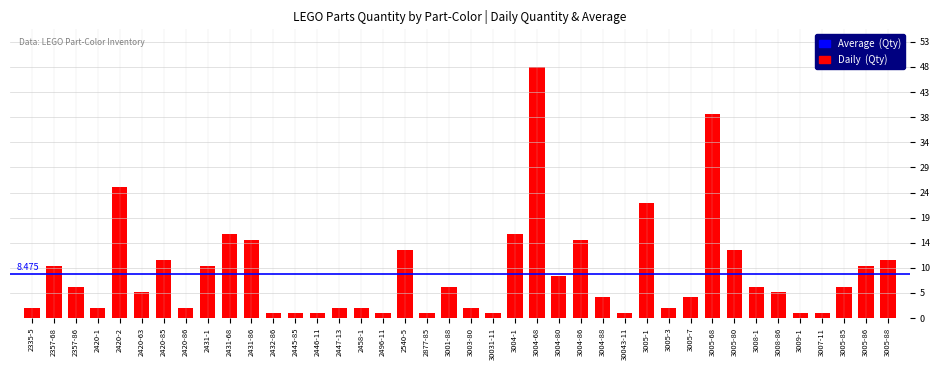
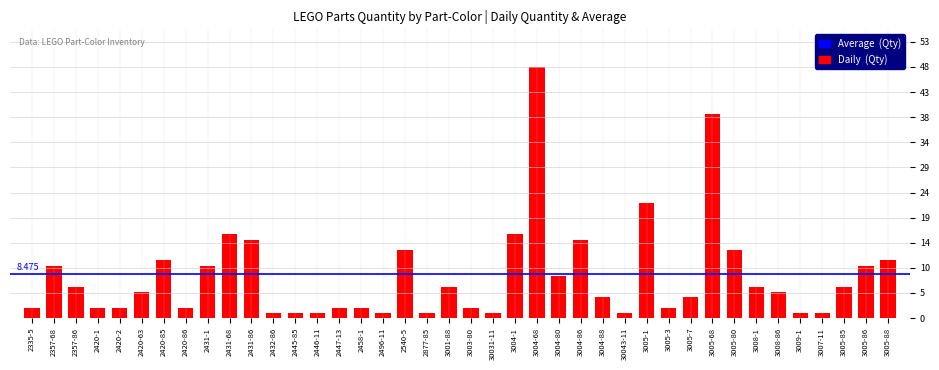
2420-2: 25 -> 2
